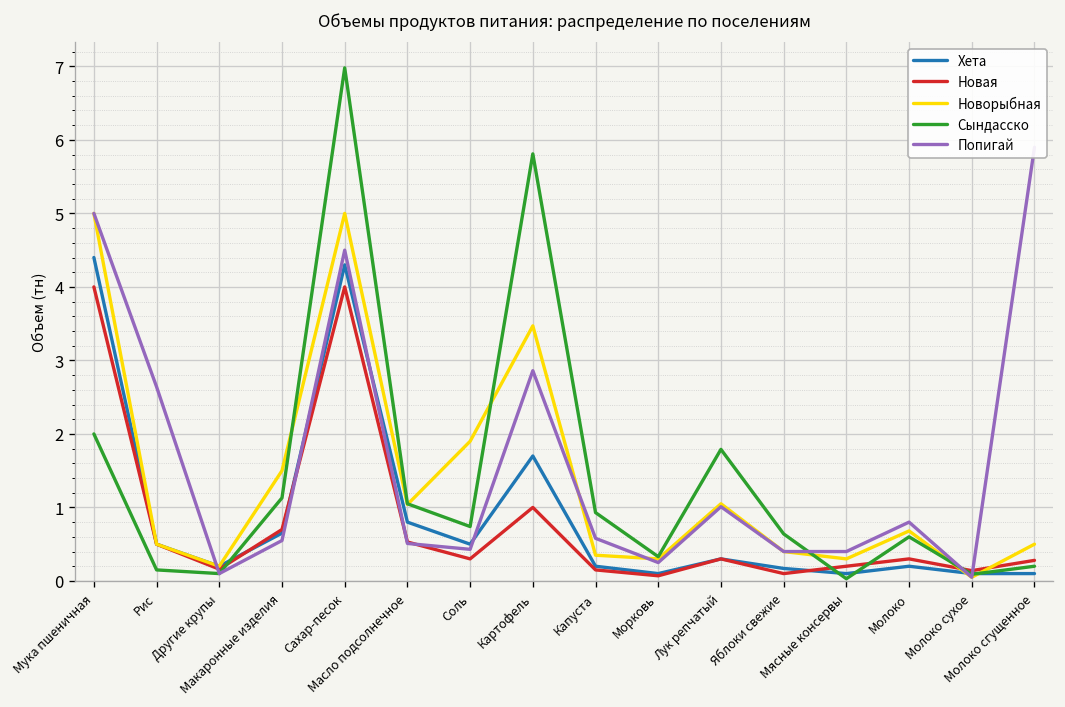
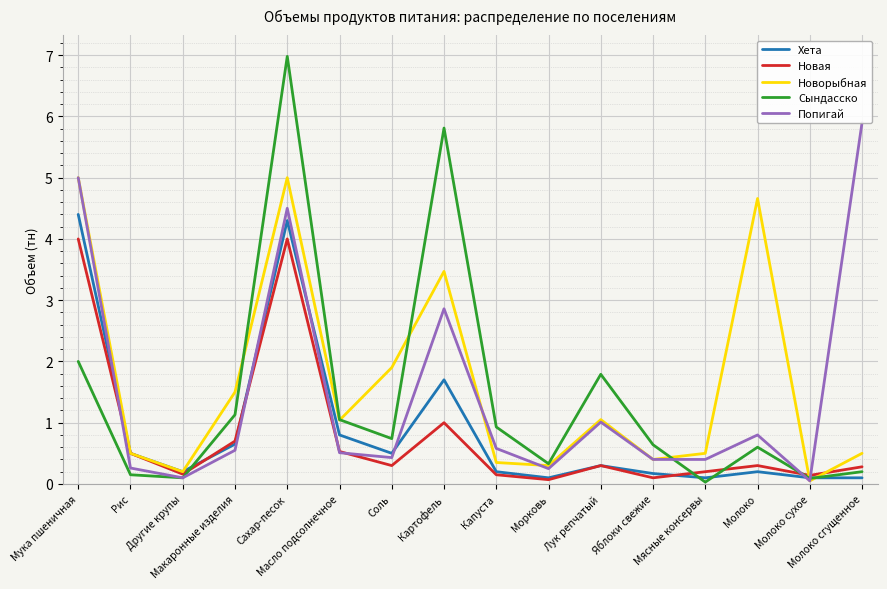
Попигай, Рис: 2.6 -> 0.3
Новорыбная, Мясные консервы: 0.3 -> 0.5
Новорыбная, Молоко: 0.7 -> 4.7
